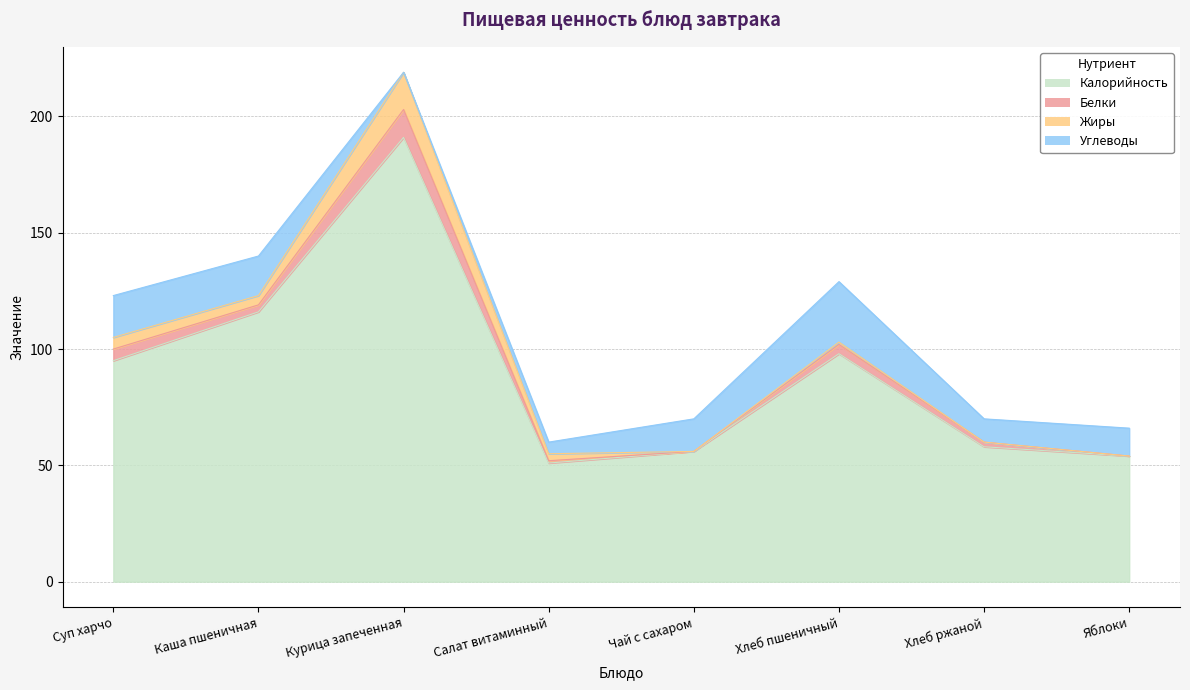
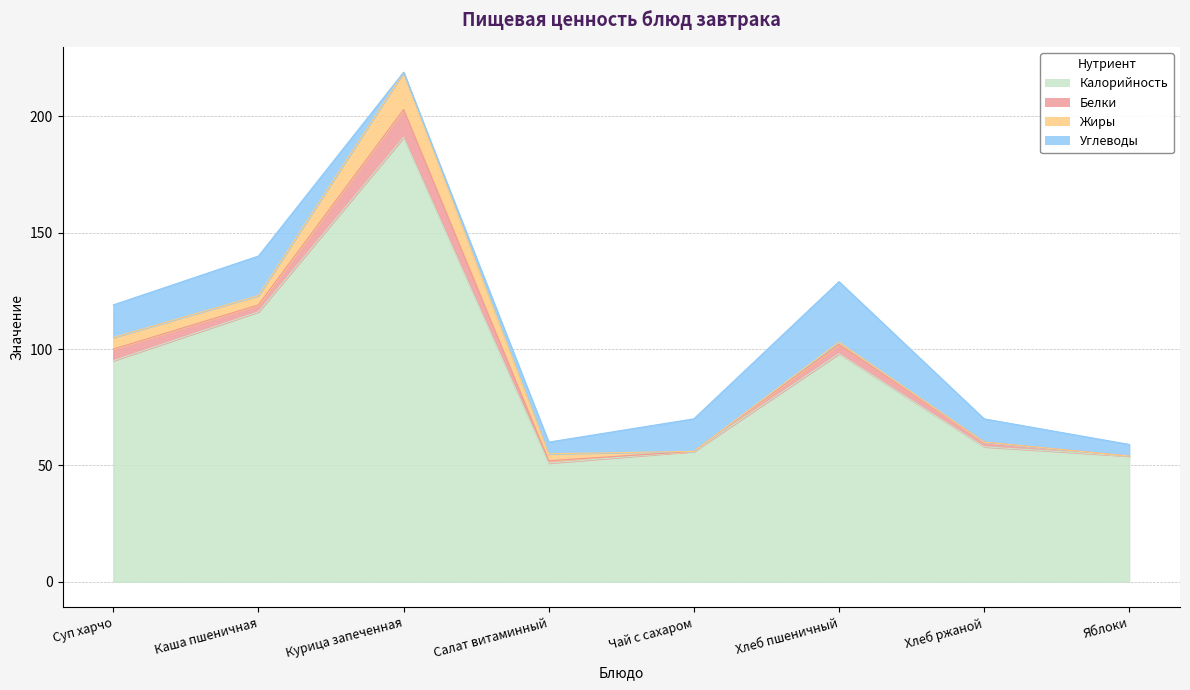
Углеводы, Суп харчо: 18 -> 14
Углеводы, Яблоки: 12 -> 5
